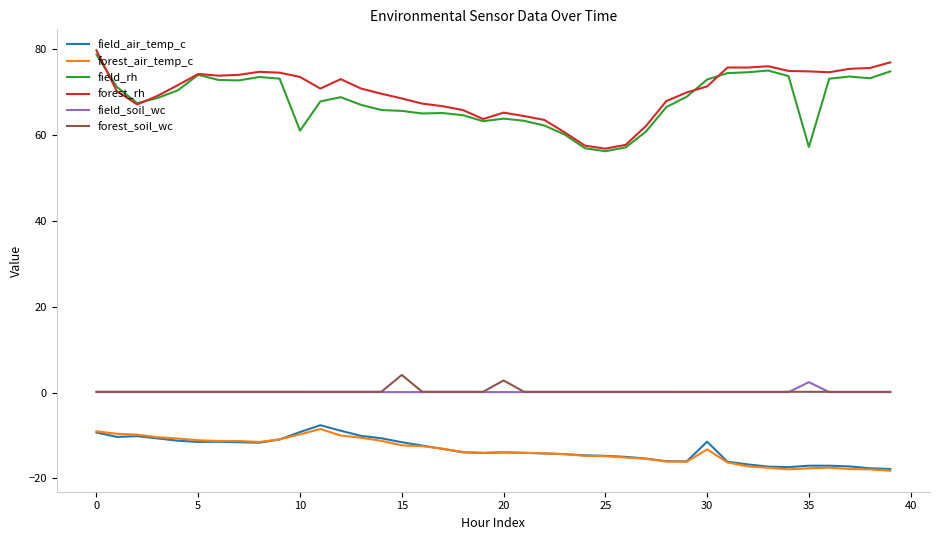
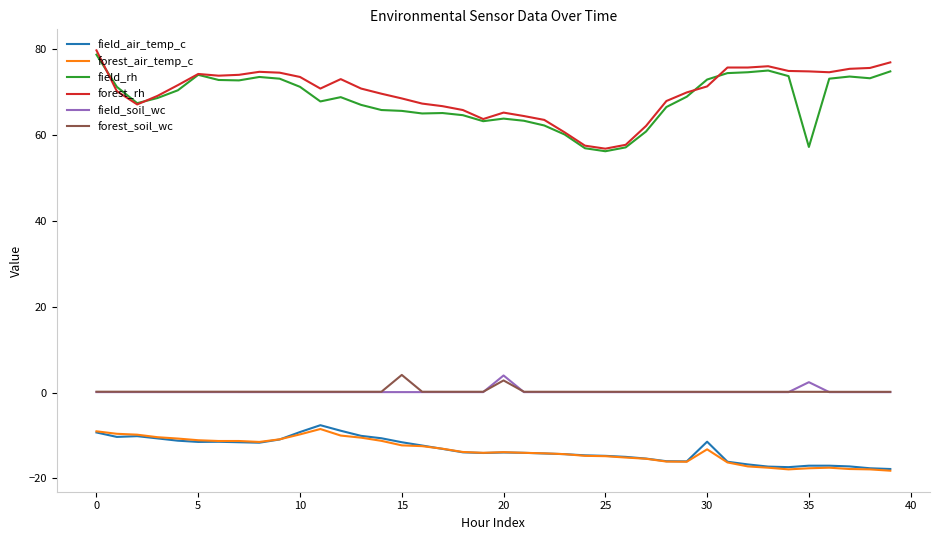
field_rh, 10: 61 -> 71
field_soil_wc, 20: 0 -> 4
